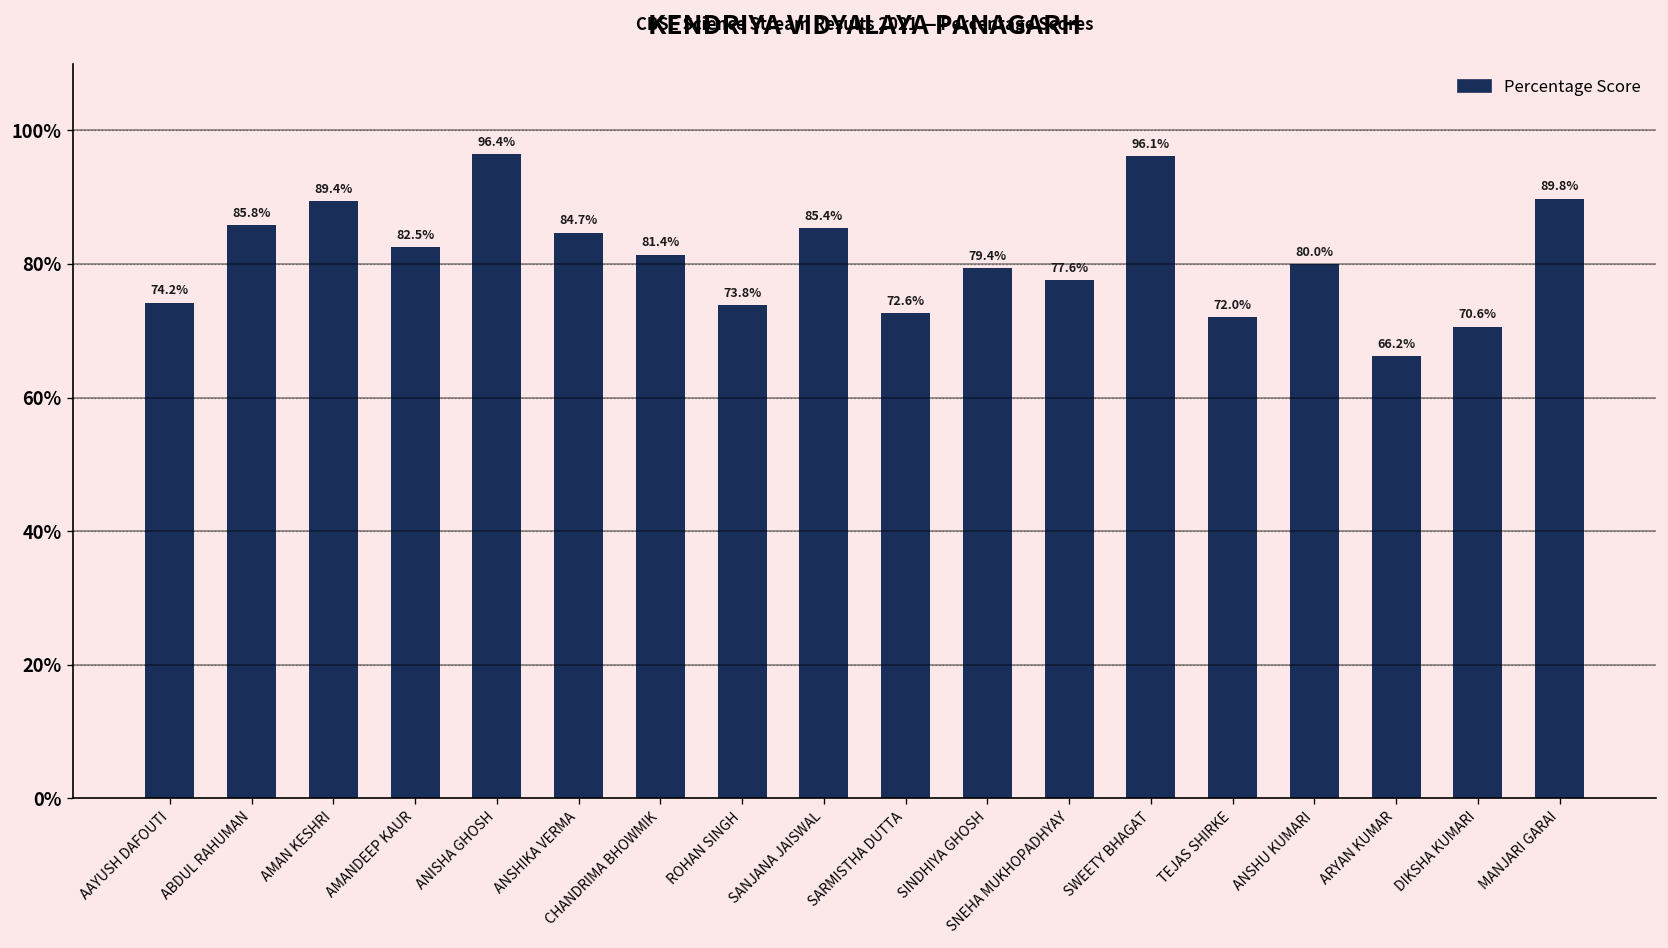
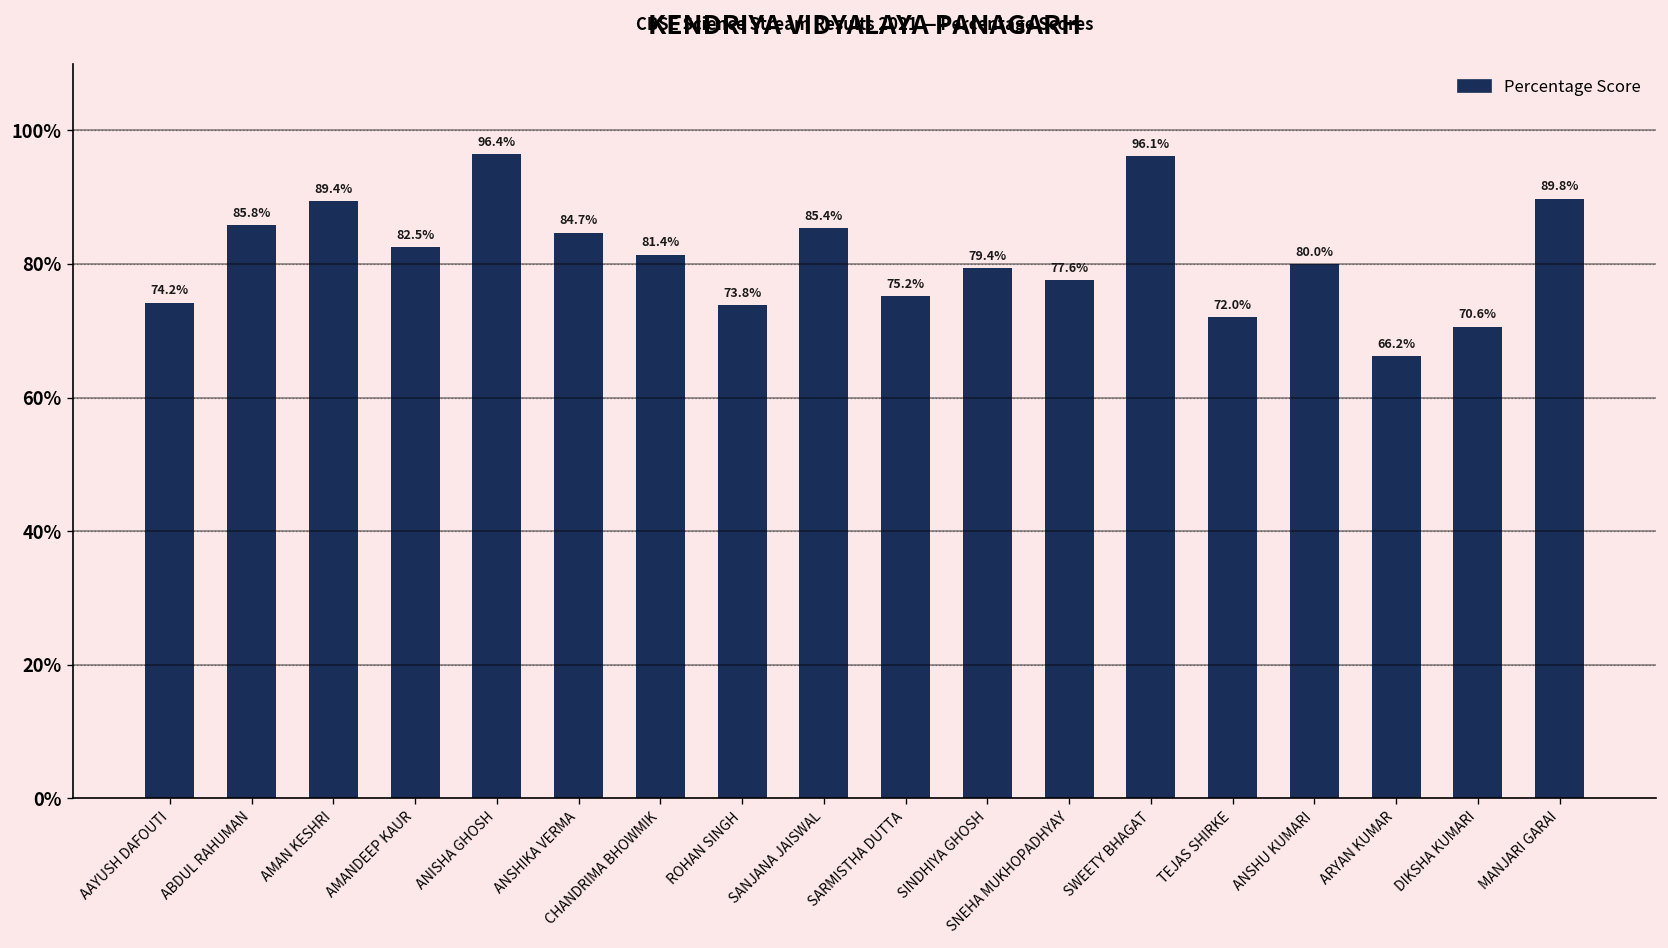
SARMISTHA DUTTA: 72.6% -> 75.2%
